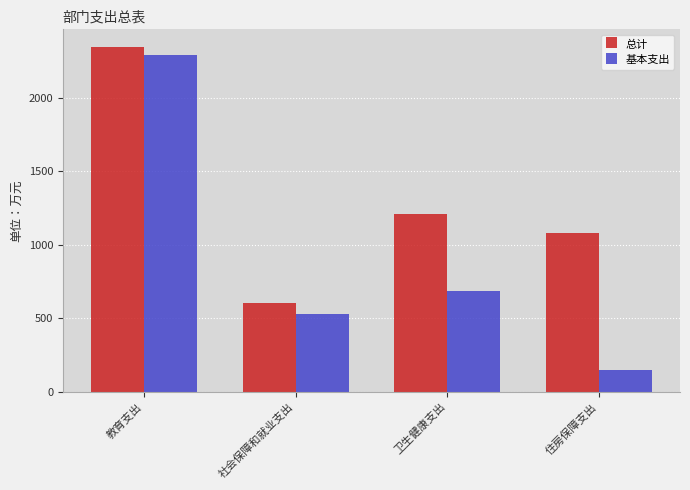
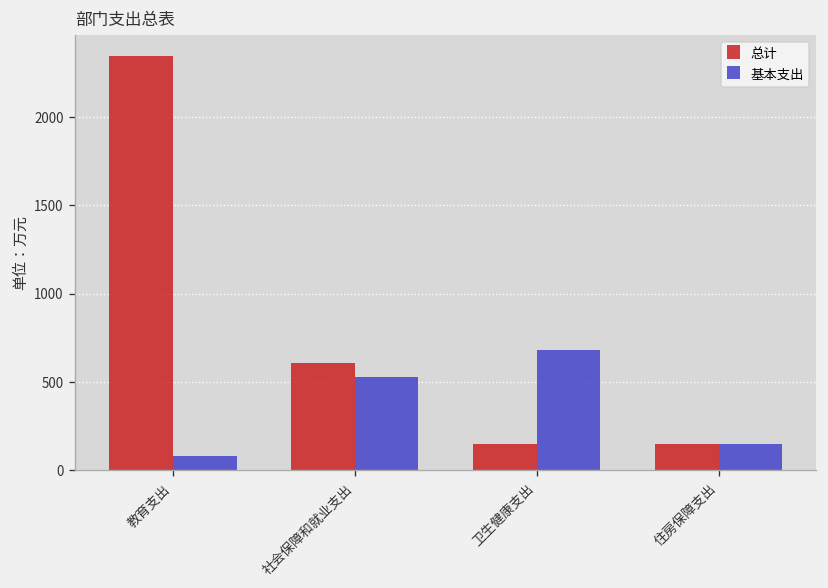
基本支出, 教育支出: 2290 -> 80
总计, 卫生健康支出: 1210 -> 150
总计, 住房保障支出: 1080 -> 150
